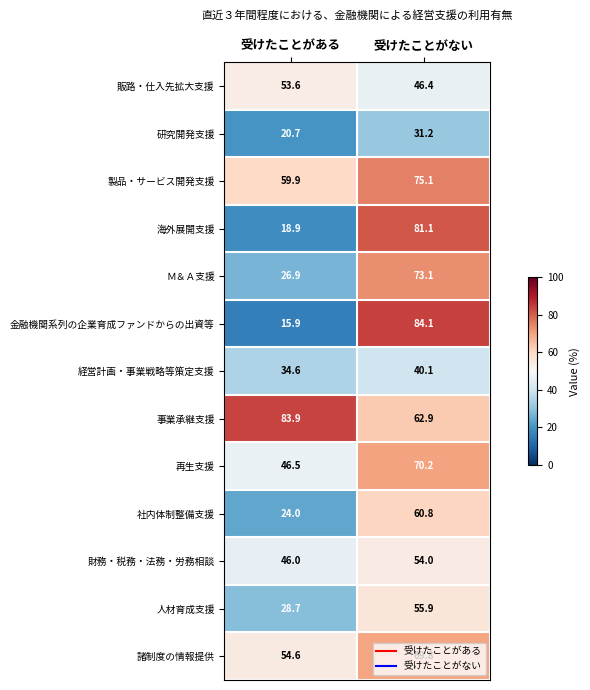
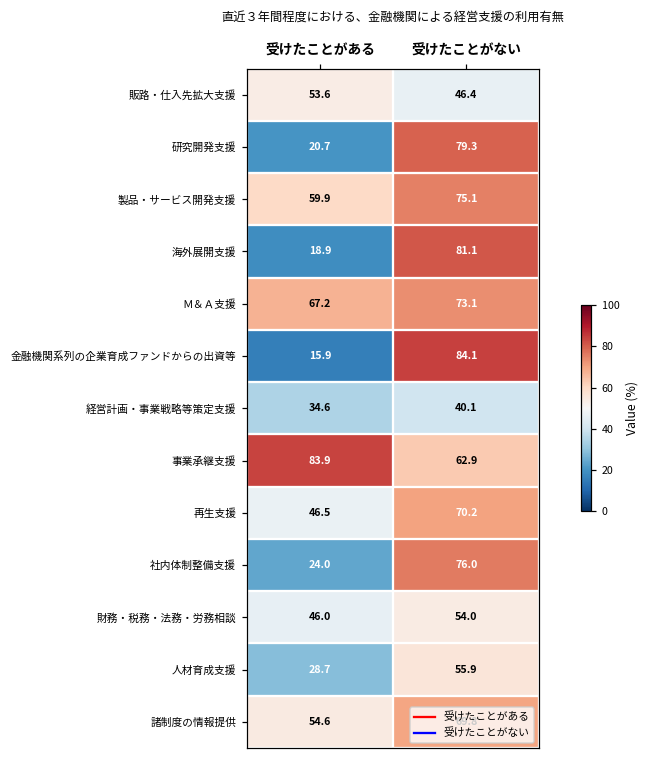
研究開発支援, 受けたことがない: 31.2 -> 79.3
Ｍ＆Ａ支援, 受けたことがある: 26.9 -> 67.2
社内体制整備支援, 受けたことがない: 60.8 -> 76.0
